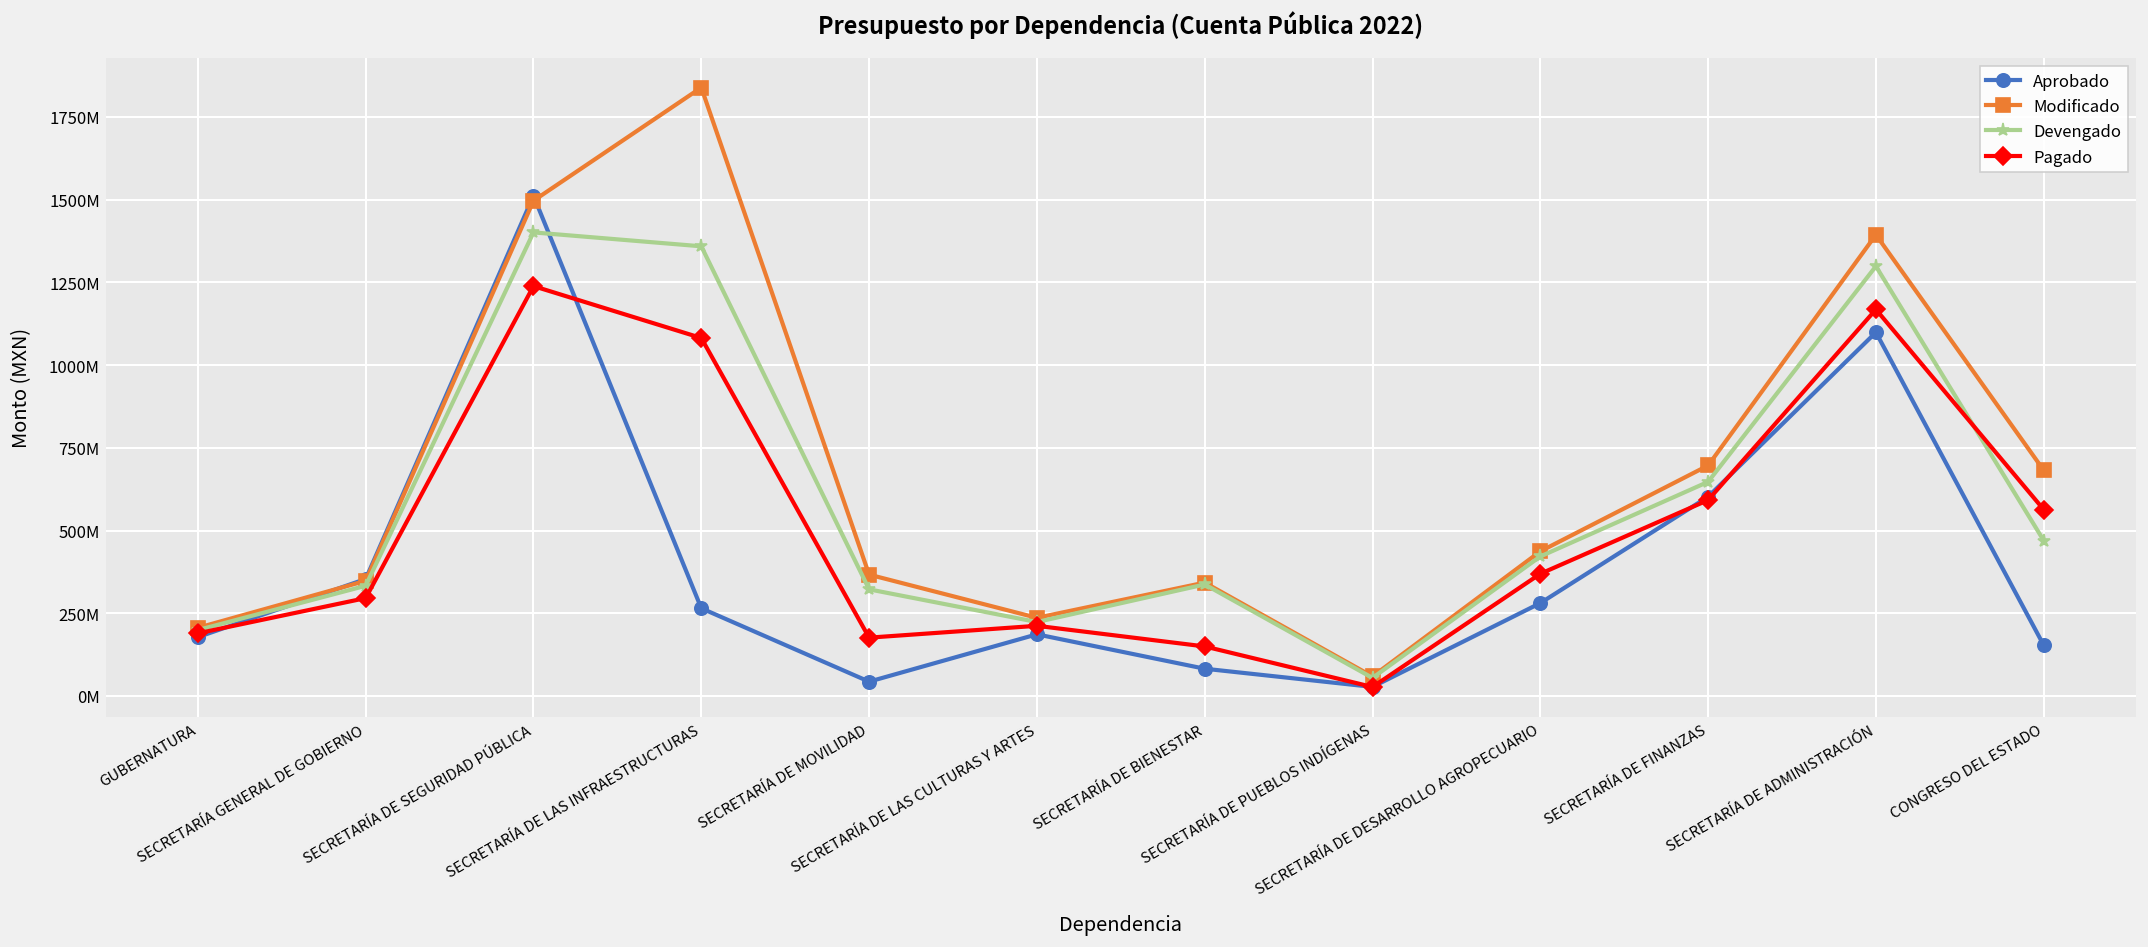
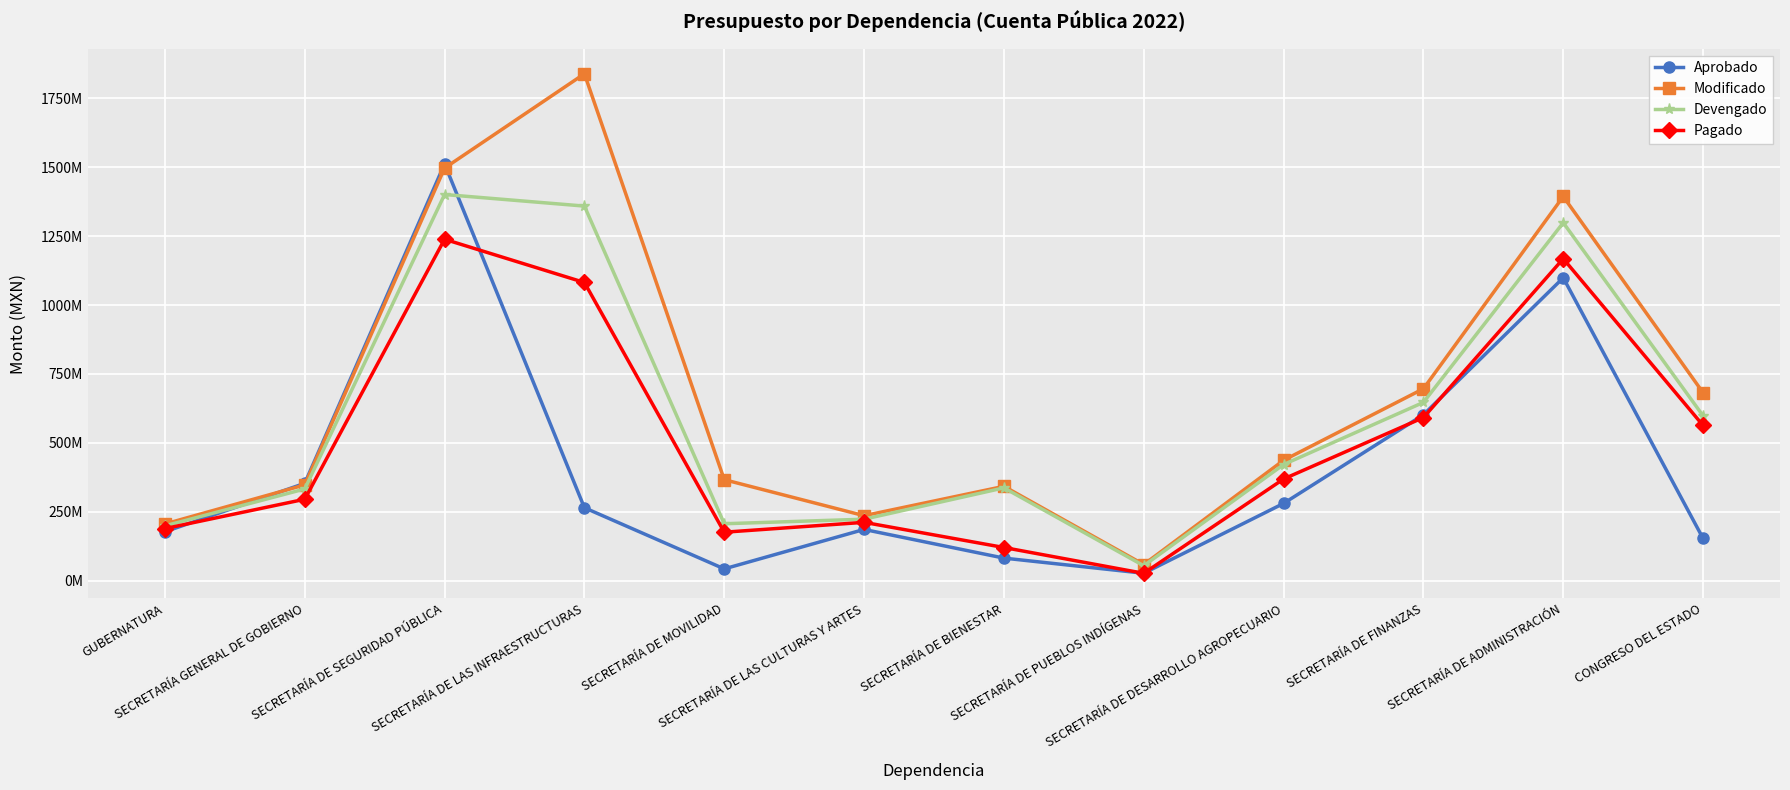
Devengado, SECRETARÍA DE MOVILIDAD: 320000000 -> 210000000
Pagado, SECRETARÍA DE BIENESTAR: 150000000 -> 120000000
Devengado, CONGRESO DEL ESTADO: 470000000 -> 600000000
